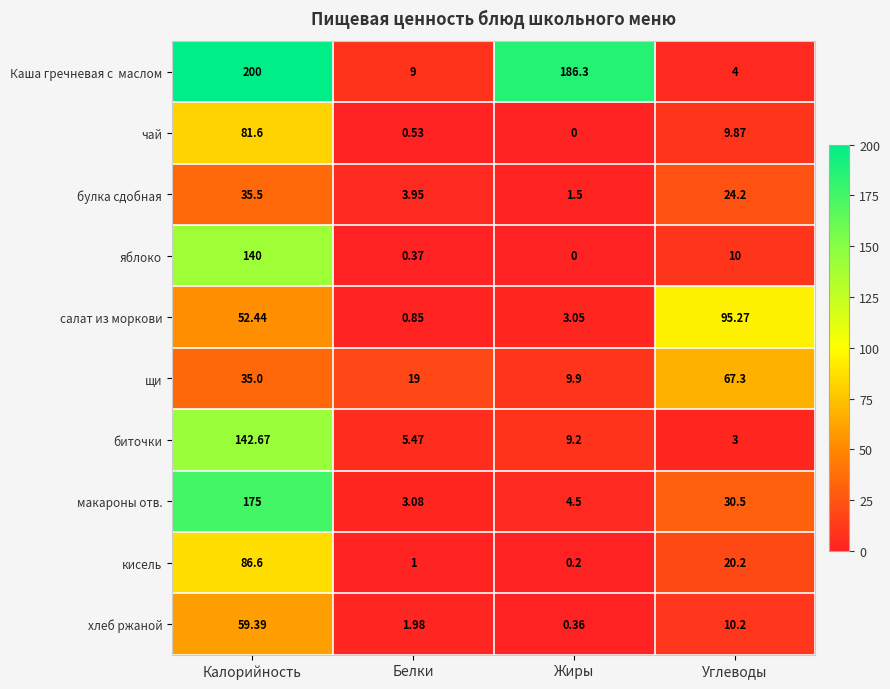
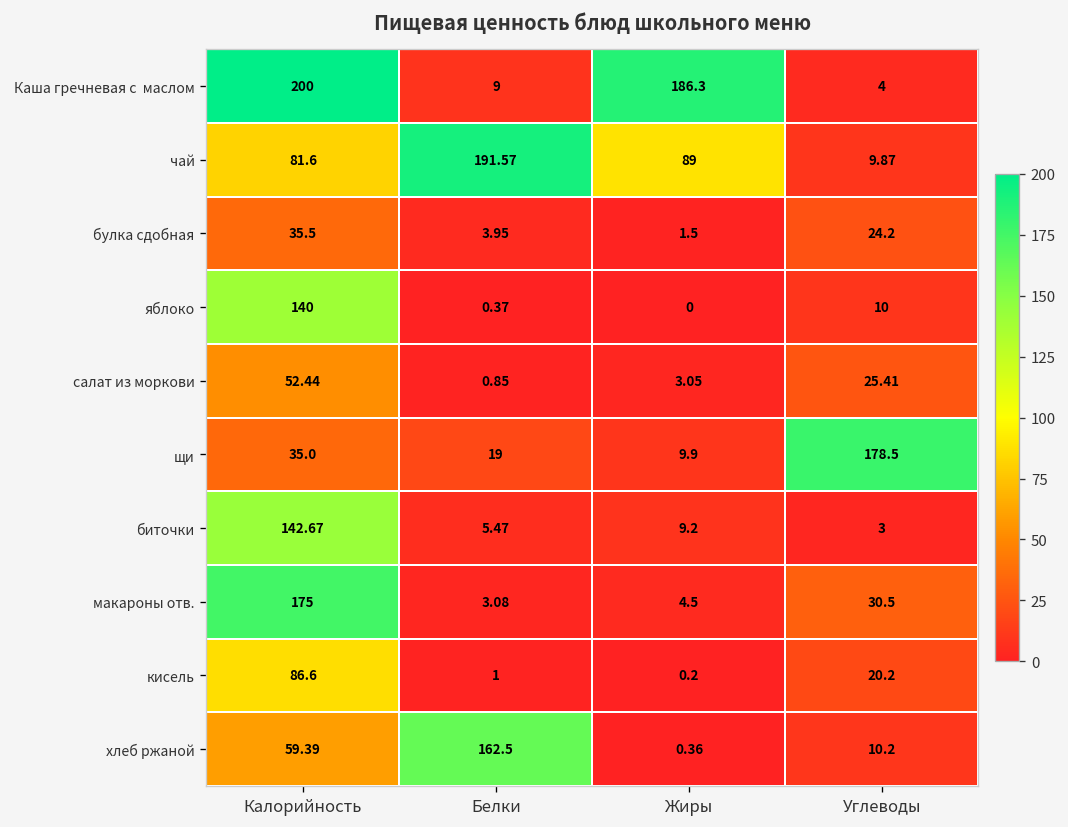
чай, Белки: 0.53 -> 191.57
чай, Жиры: 0 -> 89
салат из моркови, Углеводы: 95.27 -> 25.41
щи, Углеводы: 67.3 -> 178.5
хлеб ржаной, Белки: 1.98 -> 162.5
